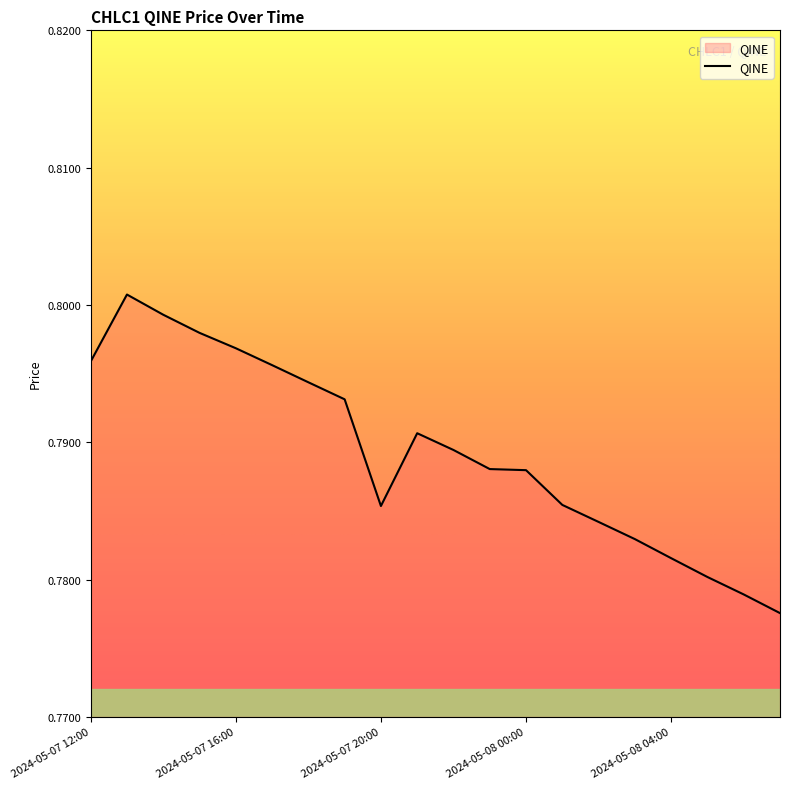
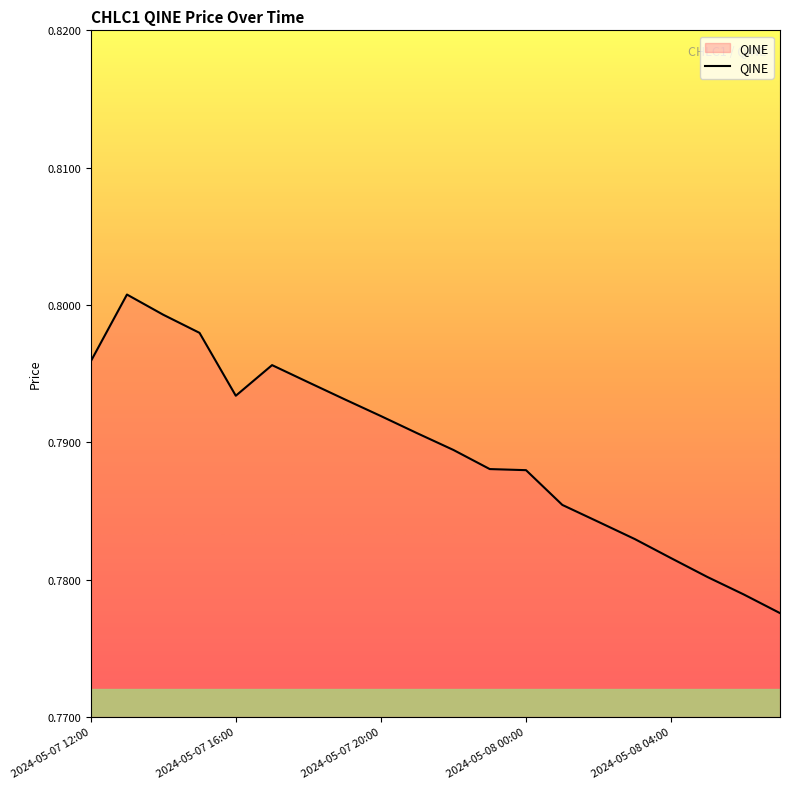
2024-05-07 16:00: 0.7969 -> 0.7934
2024-05-07 20:00: 0.7854 -> 0.7919
